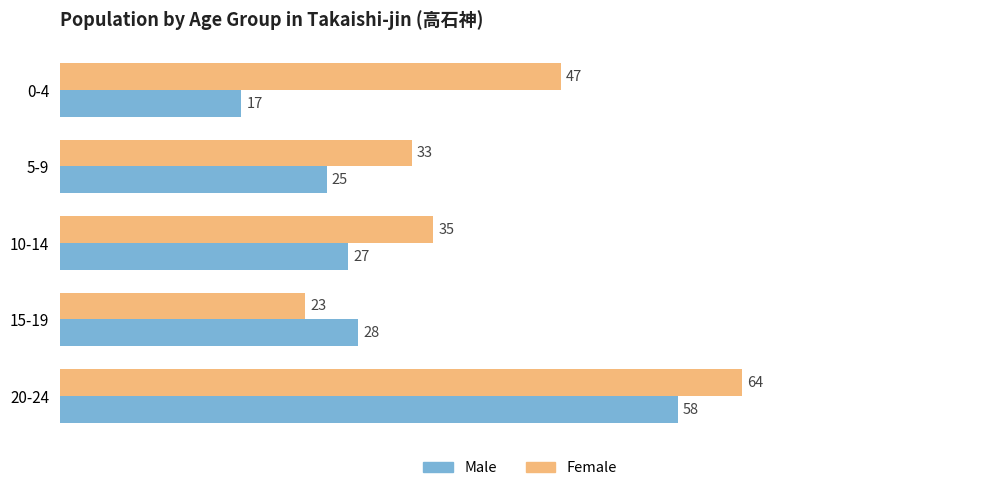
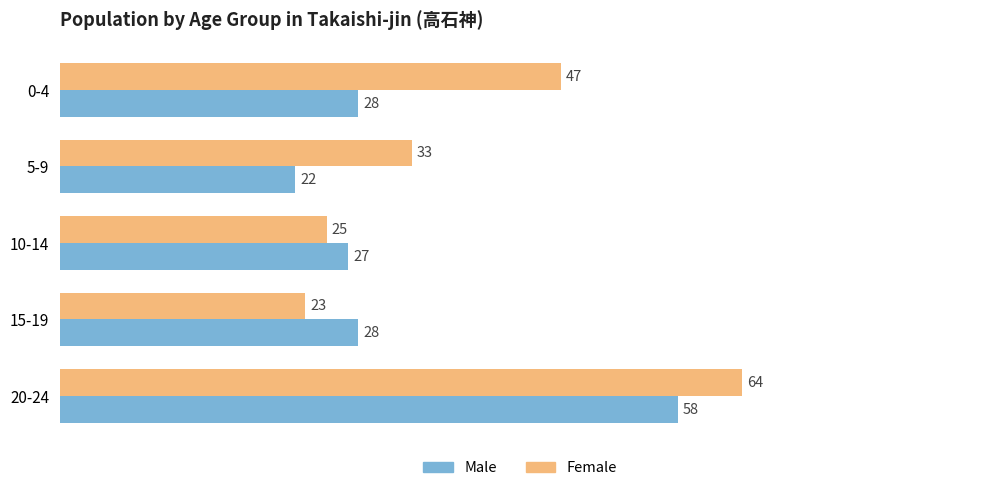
Male, 0-4: 17 -> 28
Male, 5-9: 25 -> 22
Female, 10-14: 35 -> 25
